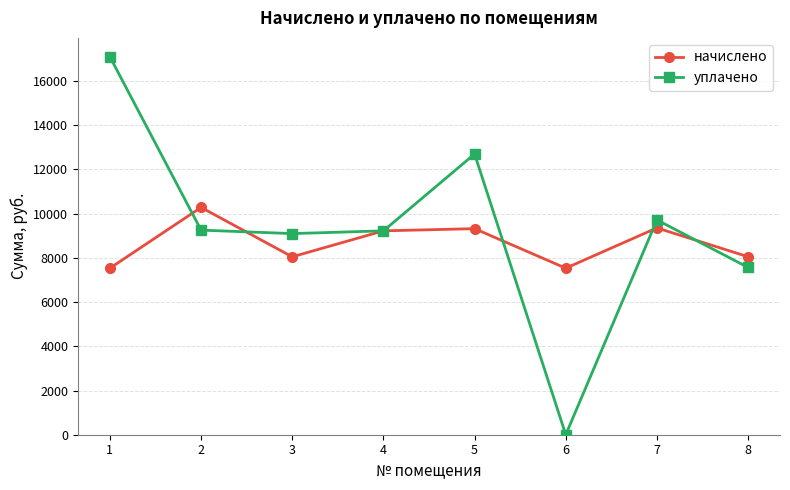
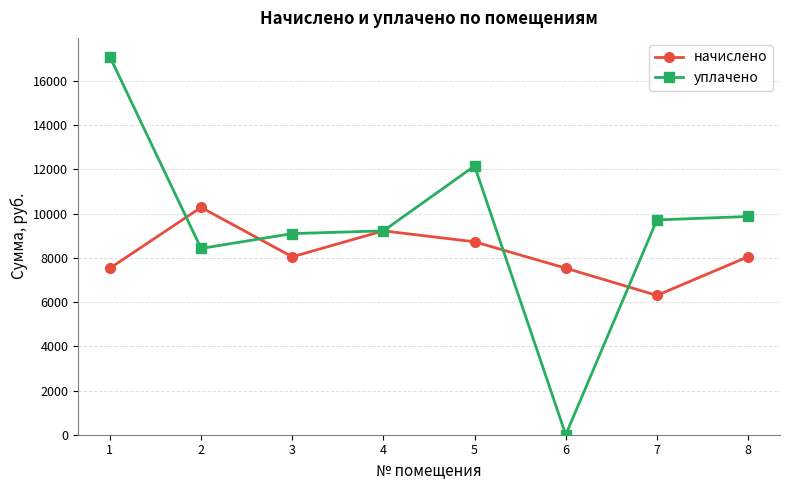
уплачено, 2: 9300 -> 8400
начислено, 5: 9300 -> 8700
уплачено, 5: 12700 -> 12200
начислено, 7: 9400 -> 6300
уплачено, 8: 7600 -> 9900
